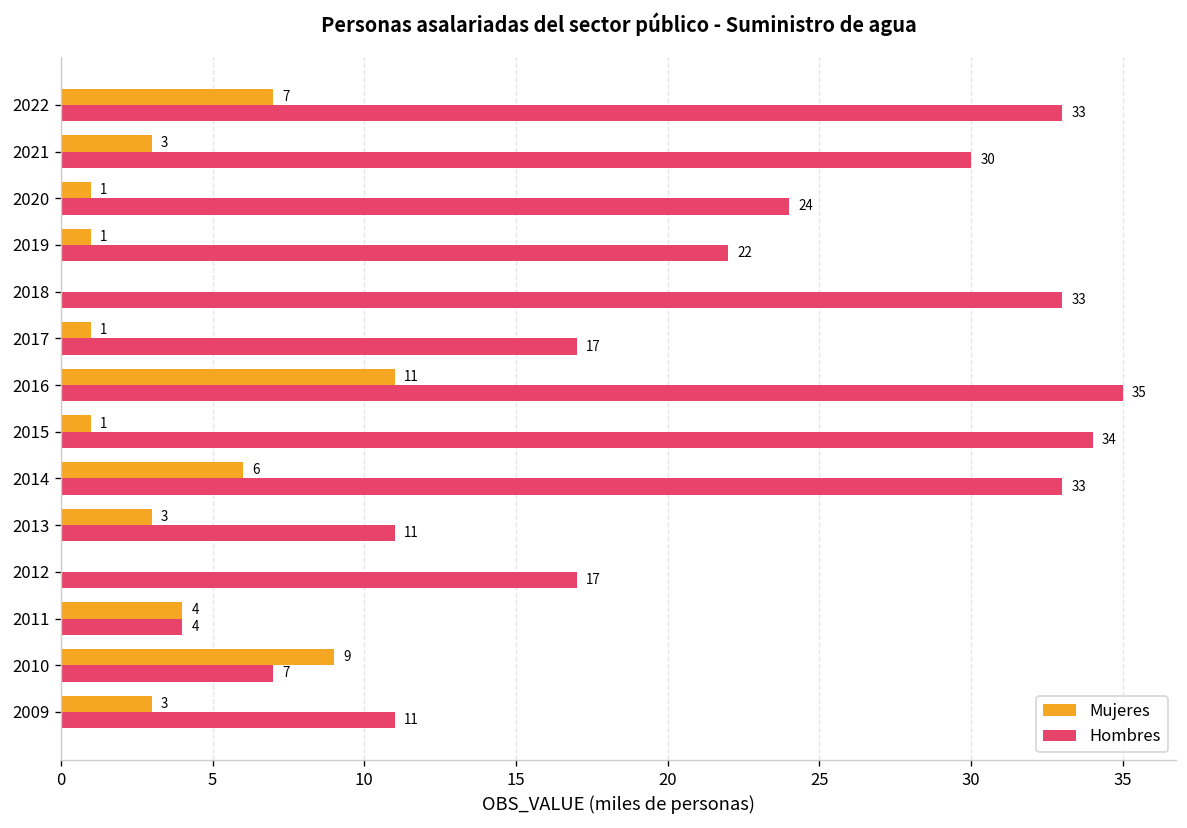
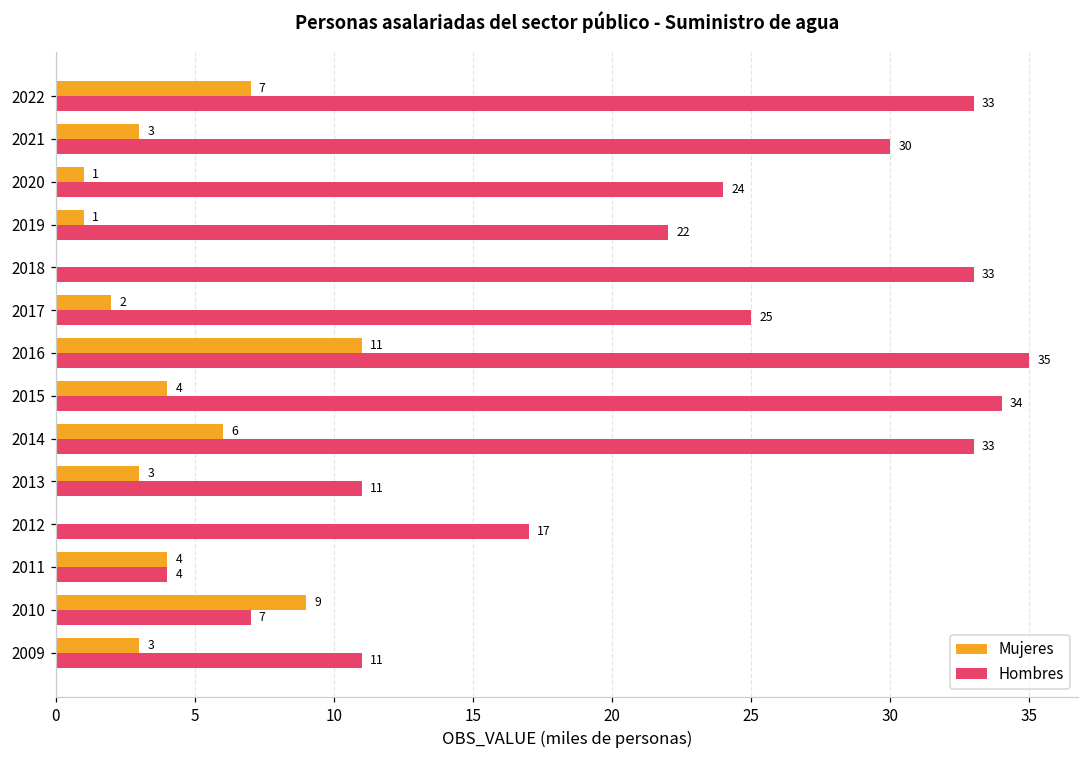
Mujeres, 2017: 1 -> 2
Hombres, 2017: 17 -> 25
Mujeres, 2015: 1 -> 4
